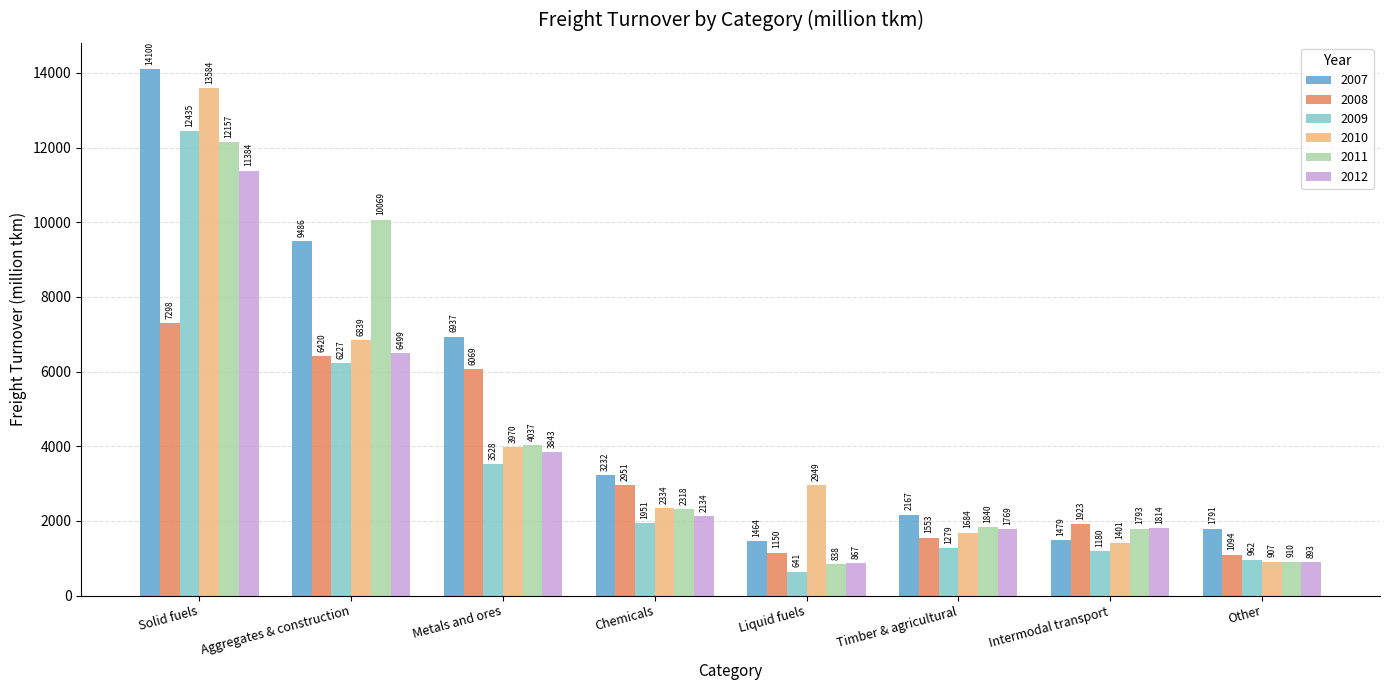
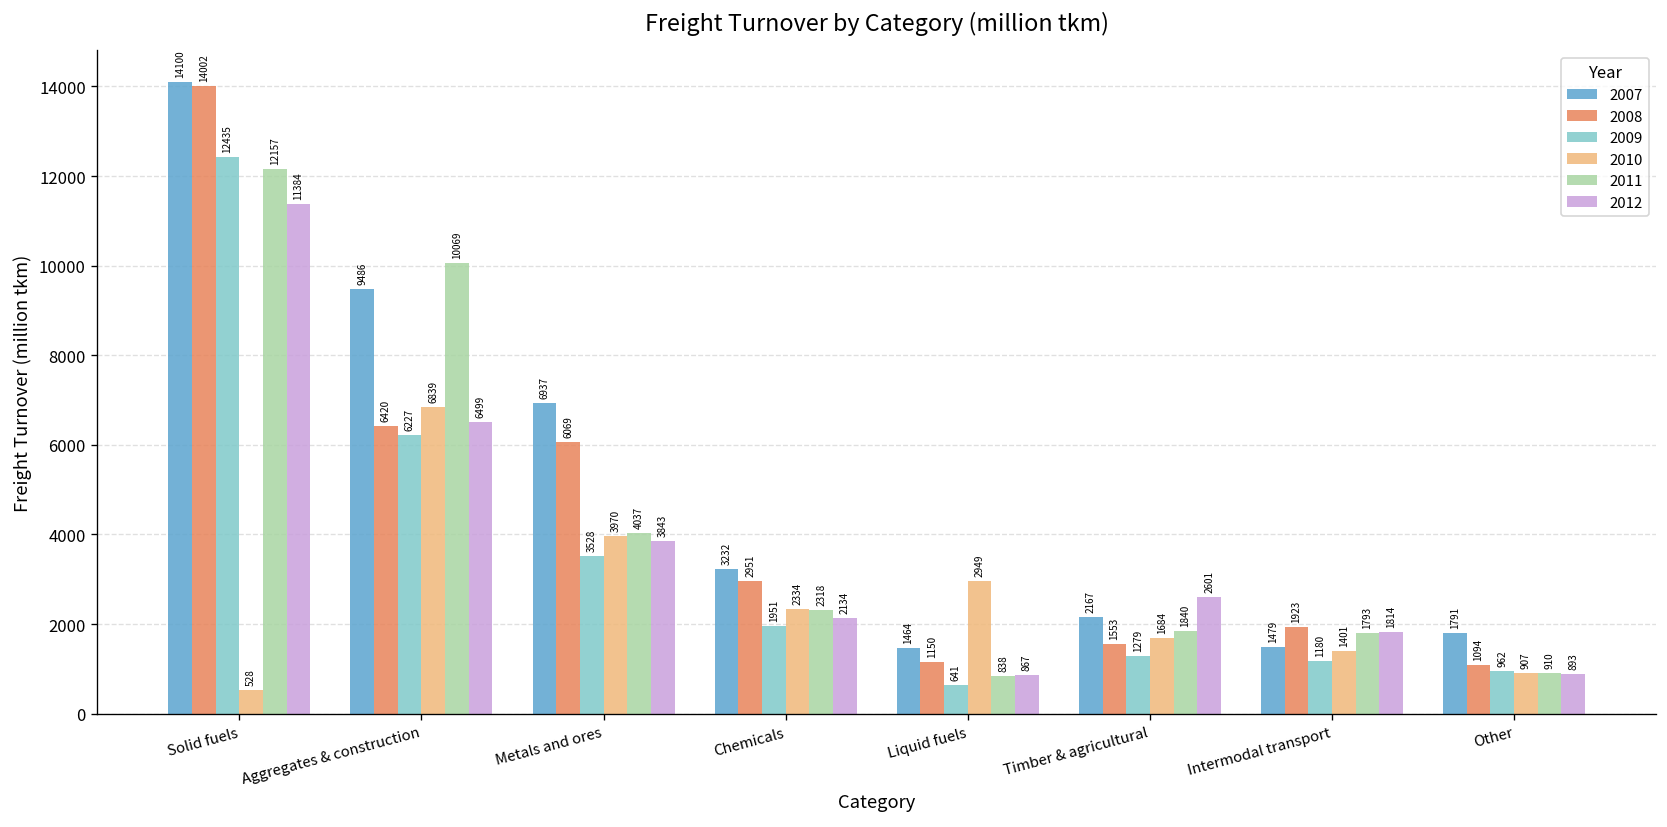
2008, Solid fuels: 7298 -> 14002
2010, Solid fuels: 13584 -> 528
2012, Timber & agricultural: 1769 -> 2601
